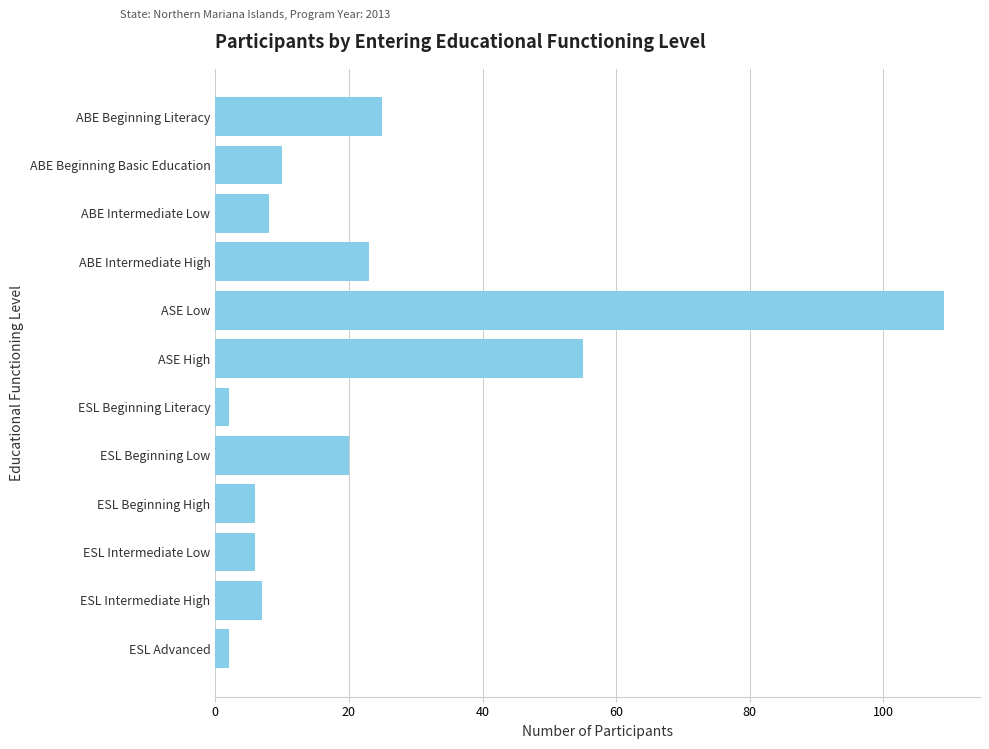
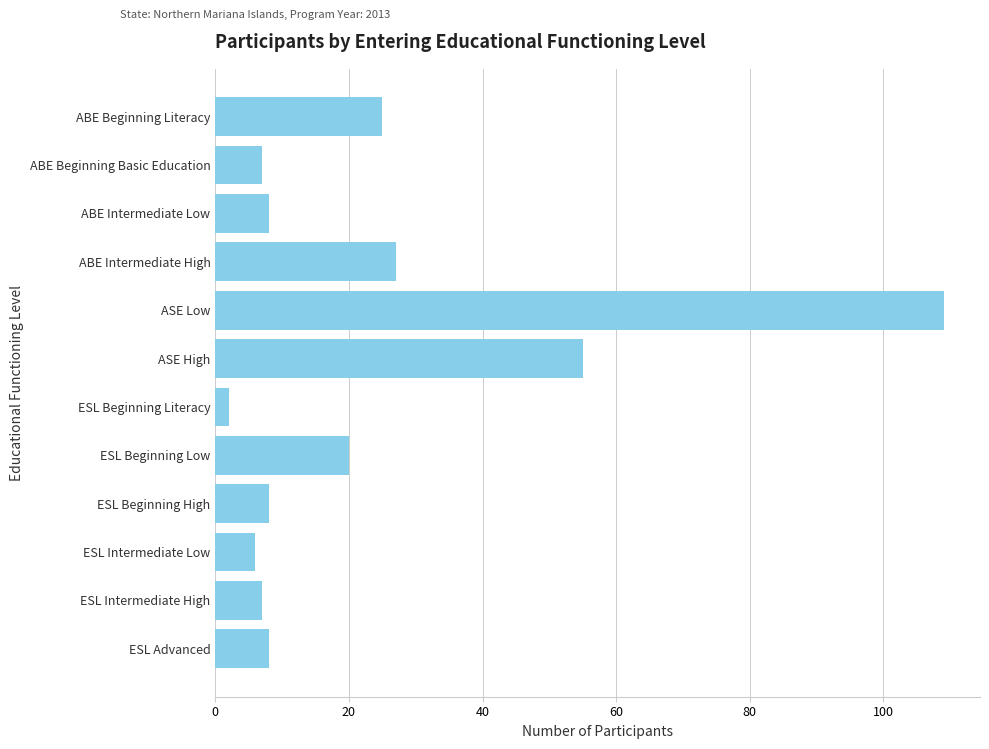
ABE Beginning Basic Education: 10 -> 7
ABE Intermediate High: 23 -> 27
ESL Beginning High: 6 -> 8
ESL Advanced: 2 -> 8
